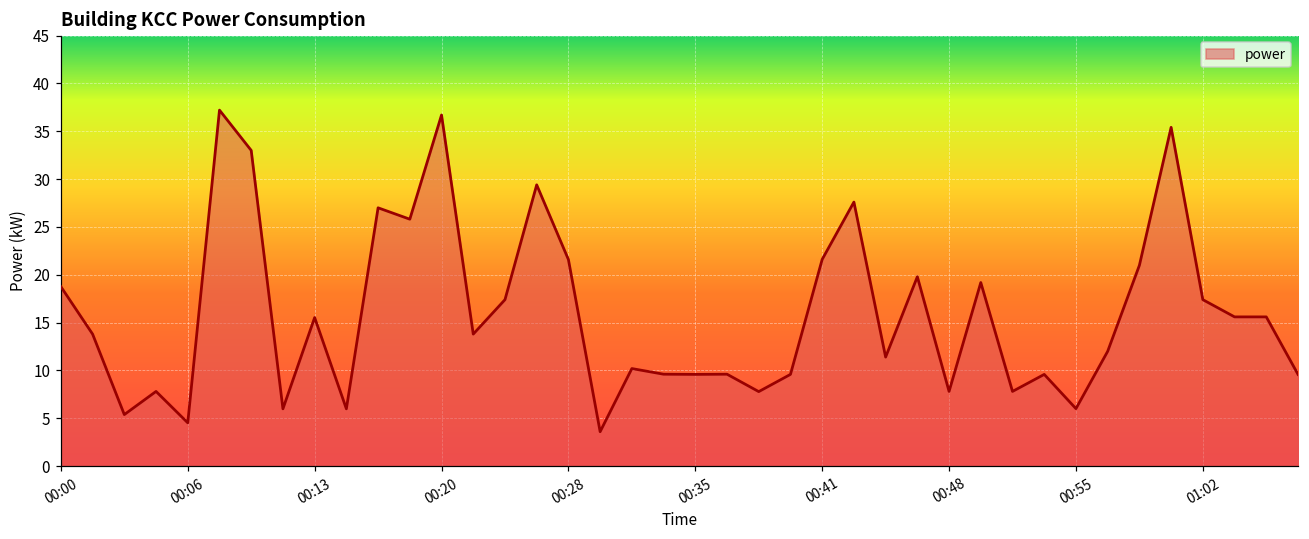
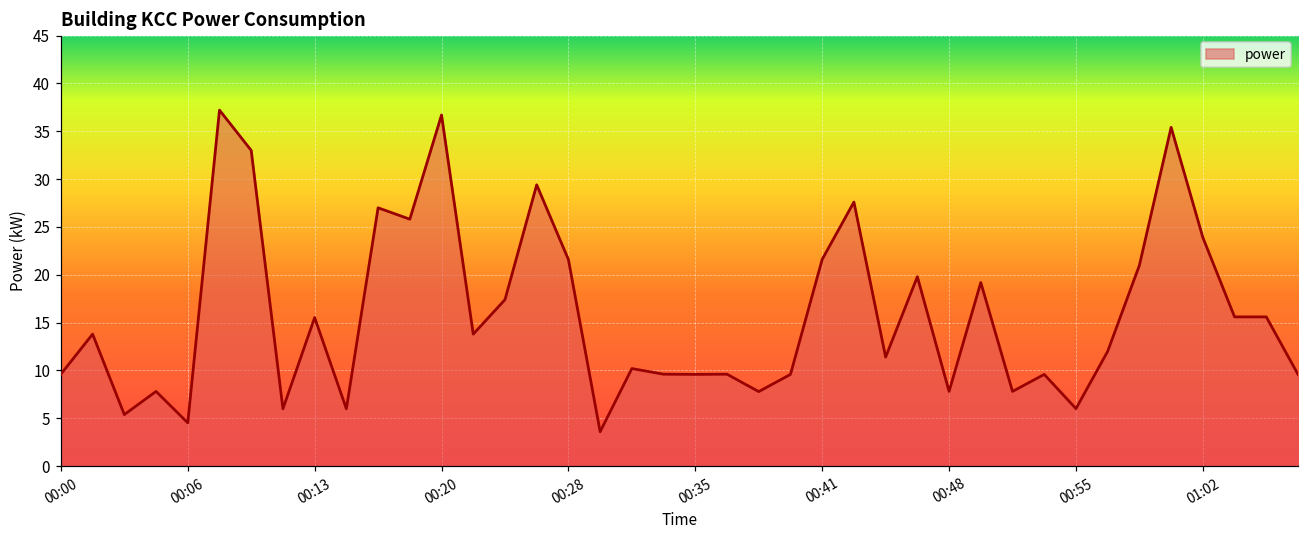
00:00: 19 -> 10
01:02: 17 -> 24
